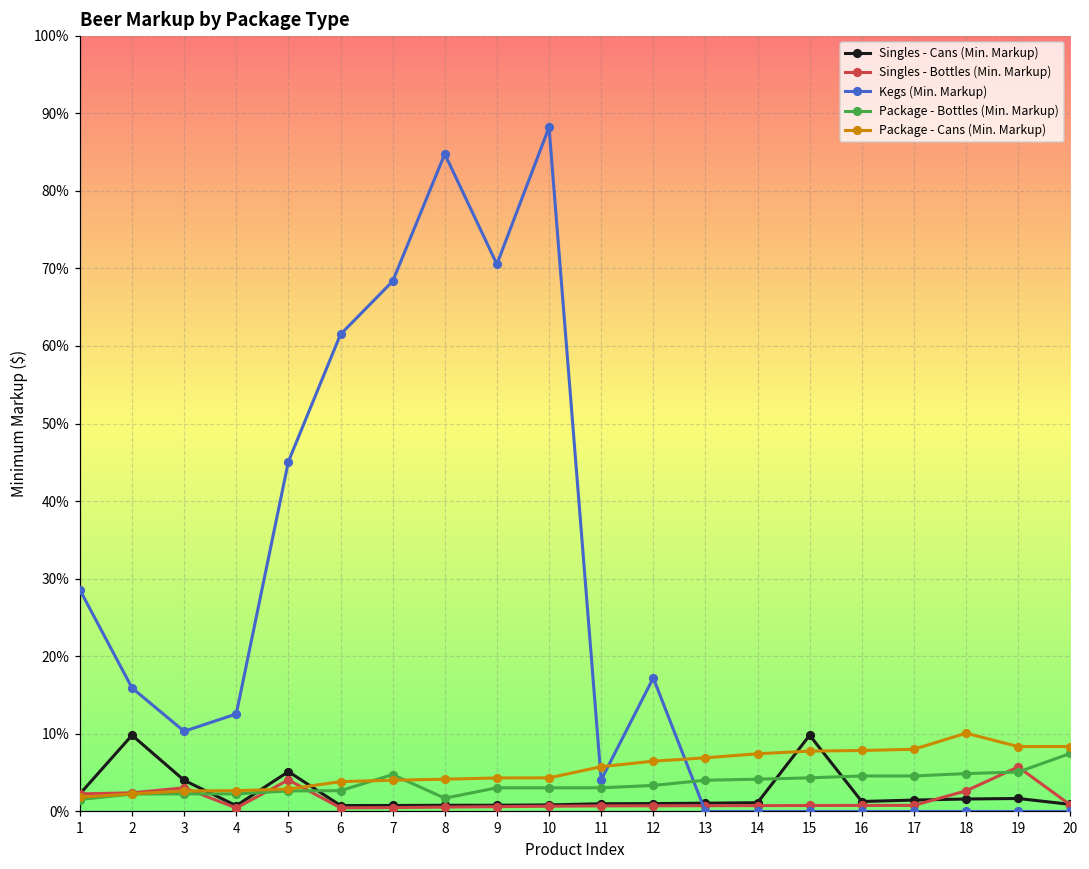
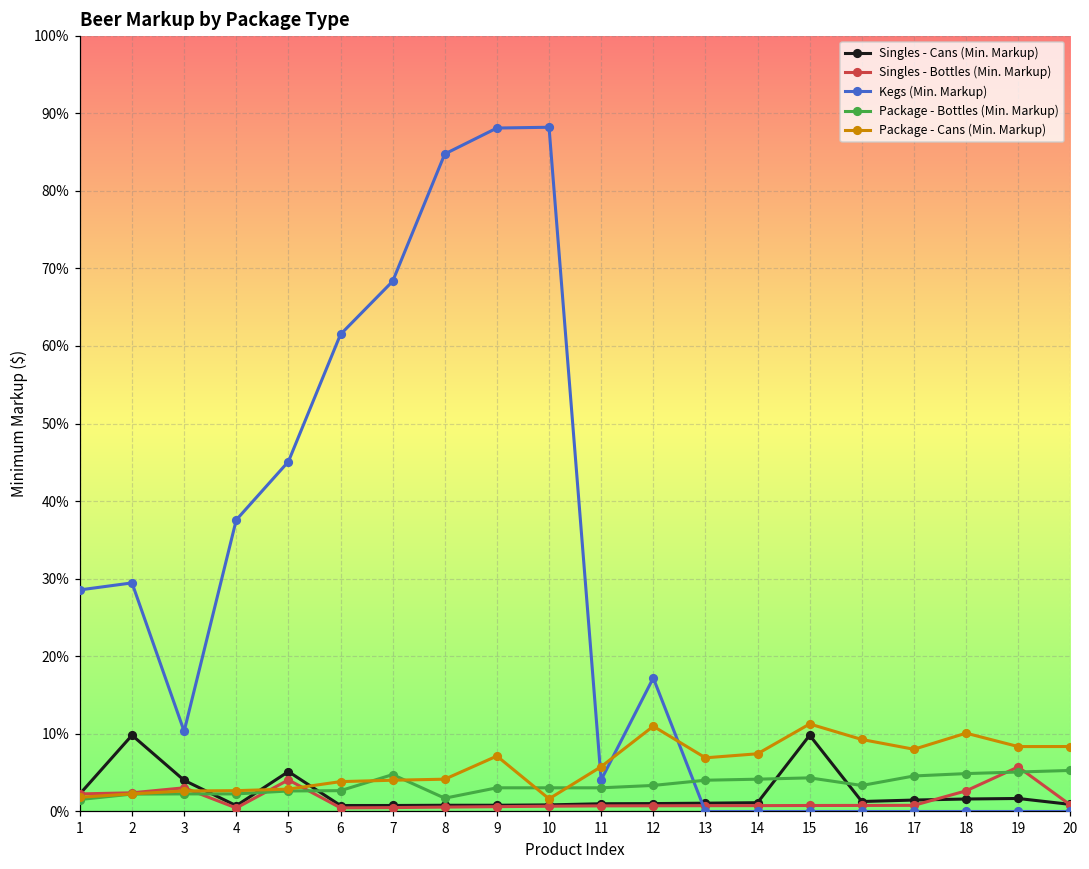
Kegs (Min. Markup), 2: 16% -> 29%
Kegs (Min. Markup), 4: 13% -> 38%
Kegs (Min. Markup), 9: 71% -> 88%
Package - Cans (Min. Markup), 9: 4% -> 7%
Package - Cans (Min. Markup), 10: 4% -> 2%
Package - Cans (Min. Markup), 12: 6% -> 11%
Package - Cans (Min. Markup), 15: 8% -> 11%
Package - Bottles (Min. Markup), 16: 5% -> 3%
Package - Cans (Min. Markup), 16: 8% -> 9%
Package - Bottles (Min. Markup), 20: 7% -> 5%
